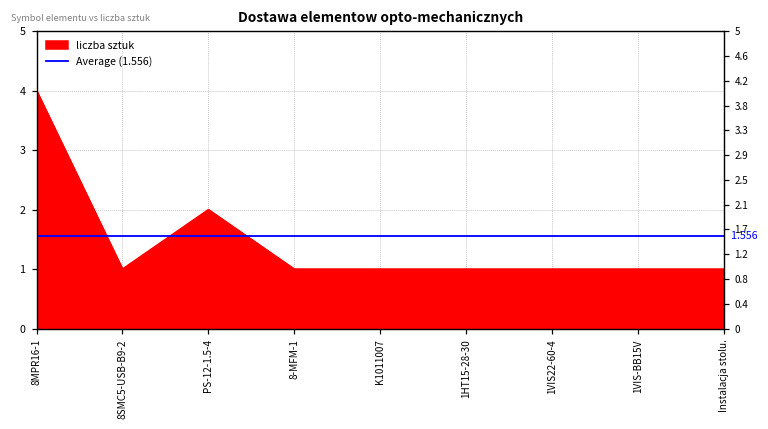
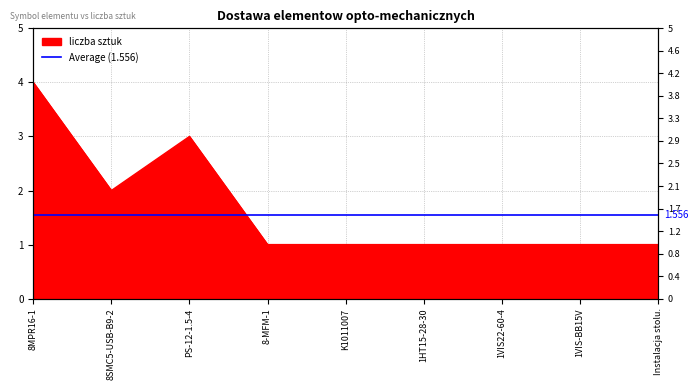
8SMC5-USB-B9-2: 1 -> 2
PS-12-1.5-4: 2 -> 3
